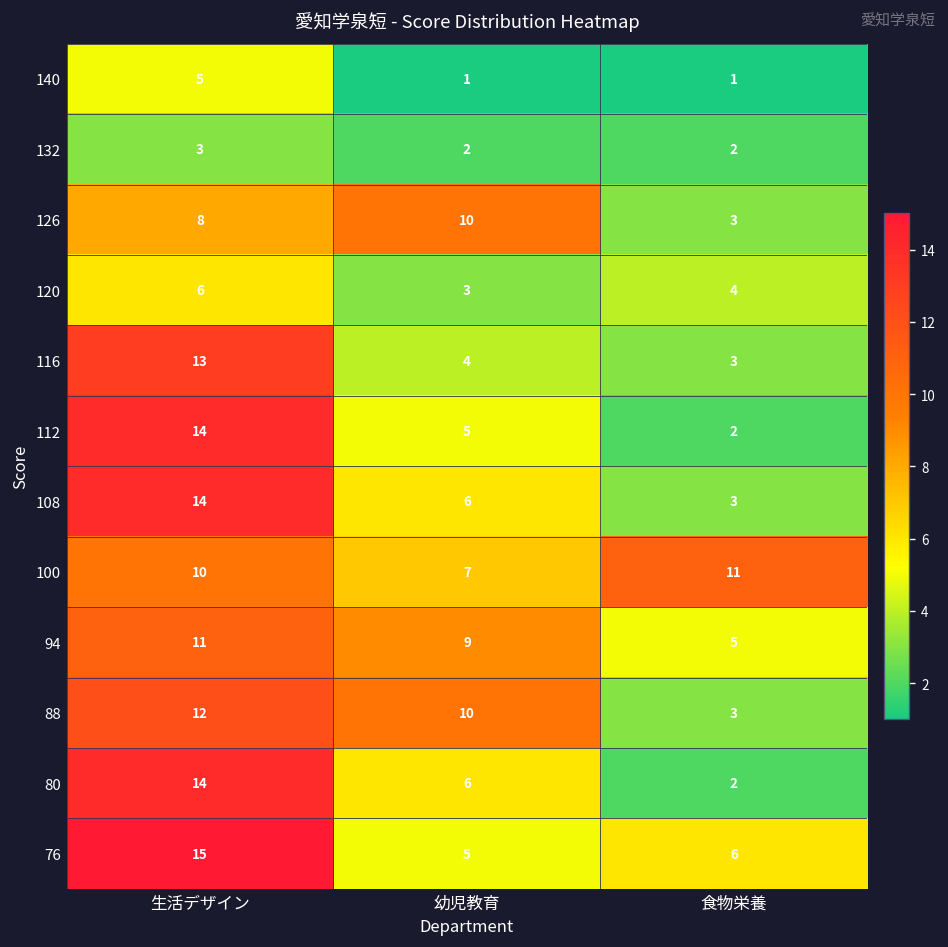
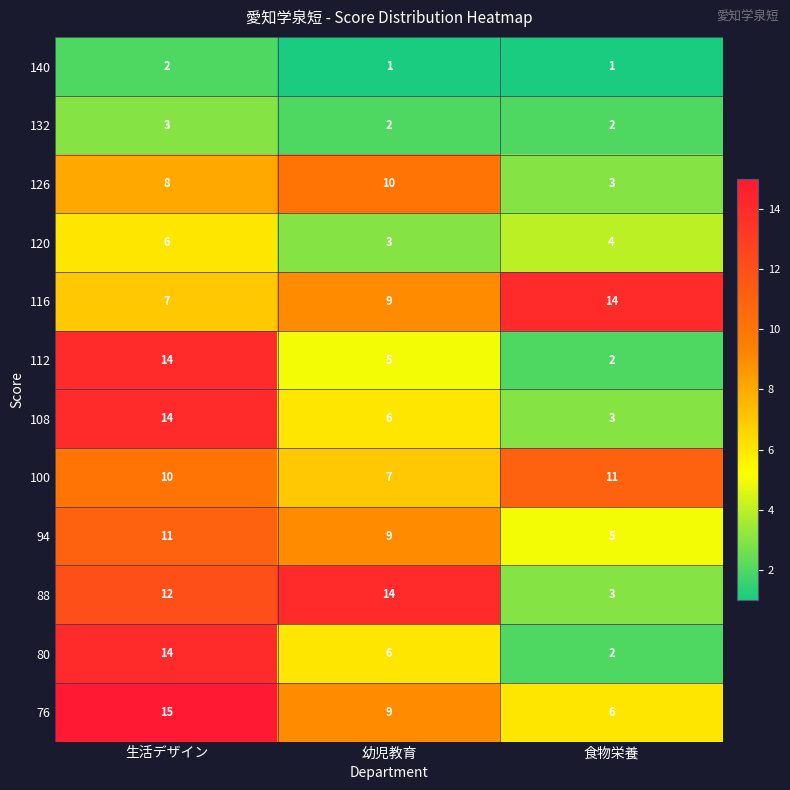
140, 生活デザイン: 5 -> 2
116, 生活デザイン: 13 -> 7
116, 幼児教育: 4 -> 9
116, 食物栄養: 3 -> 14
88, 幼児教育: 10 -> 14
76, 幼児教育: 5 -> 9
